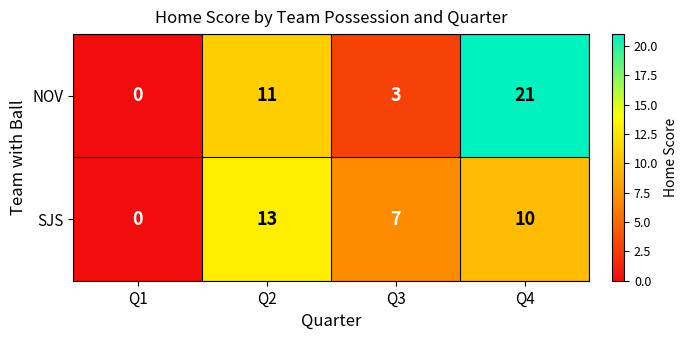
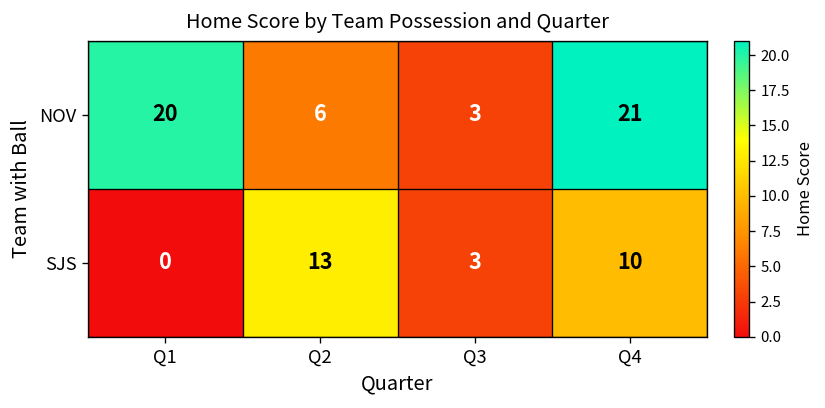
NOV, Q1: 0 -> 20
NOV, Q2: 11 -> 6
SJS, Q3: 7 -> 3
